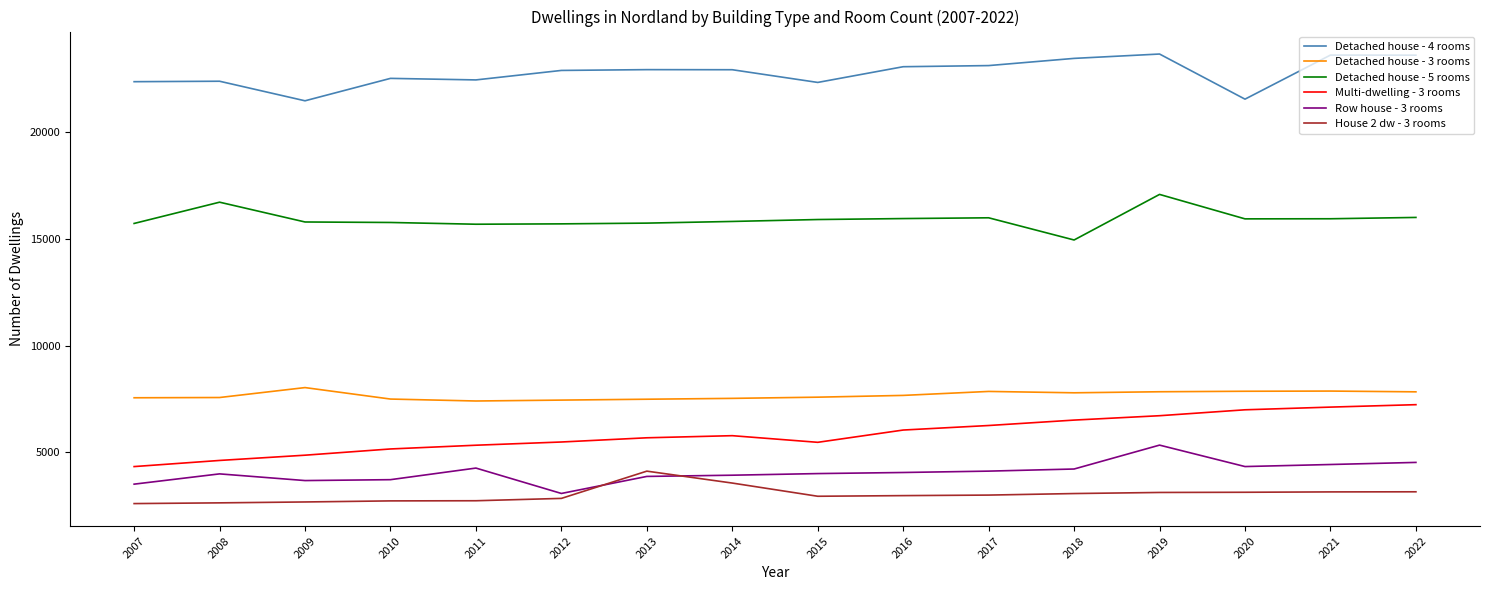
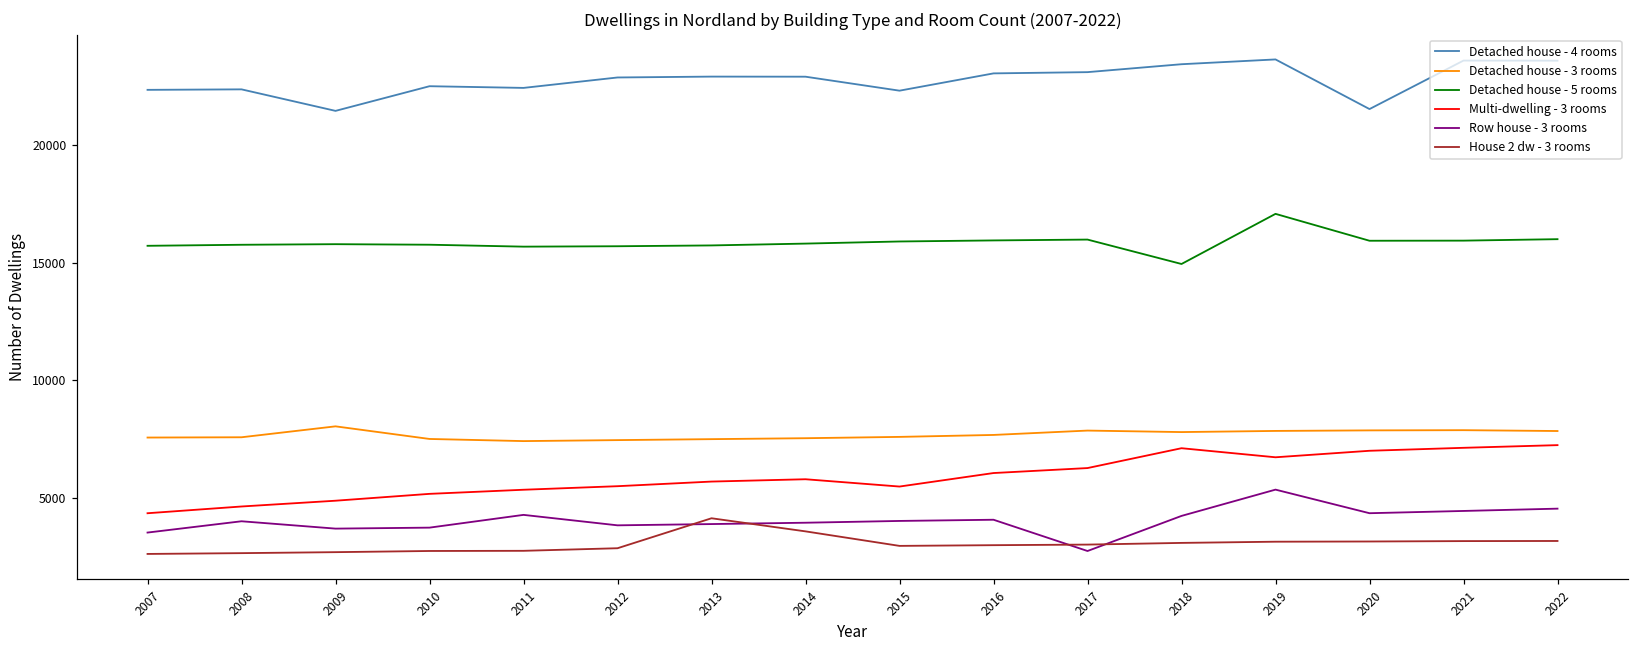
Detached house - 5 rooms, 2008: 16700 -> 15800
Row house - 3 rooms, 2012: 3100 -> 3800
Row house - 3 rooms, 2017: 4100 -> 2700
Multi-dwelling - 3 rooms, 2018: 6500 -> 7100
